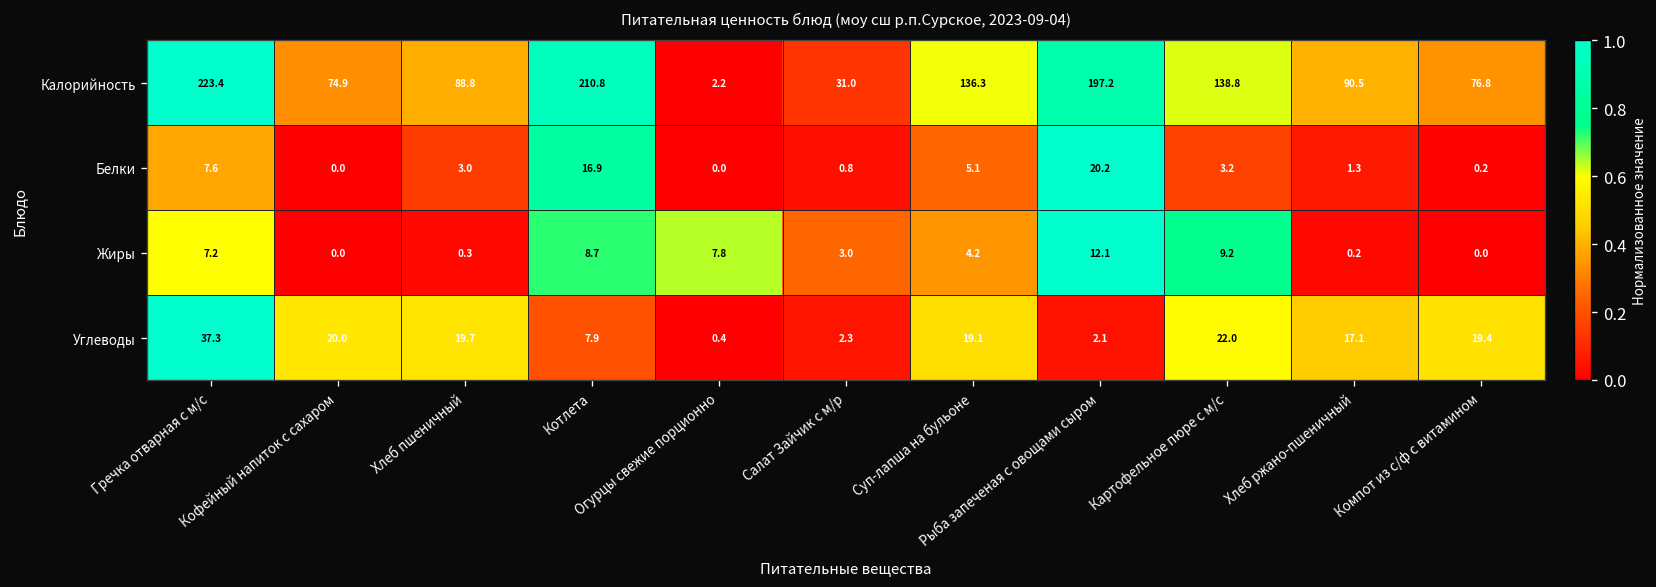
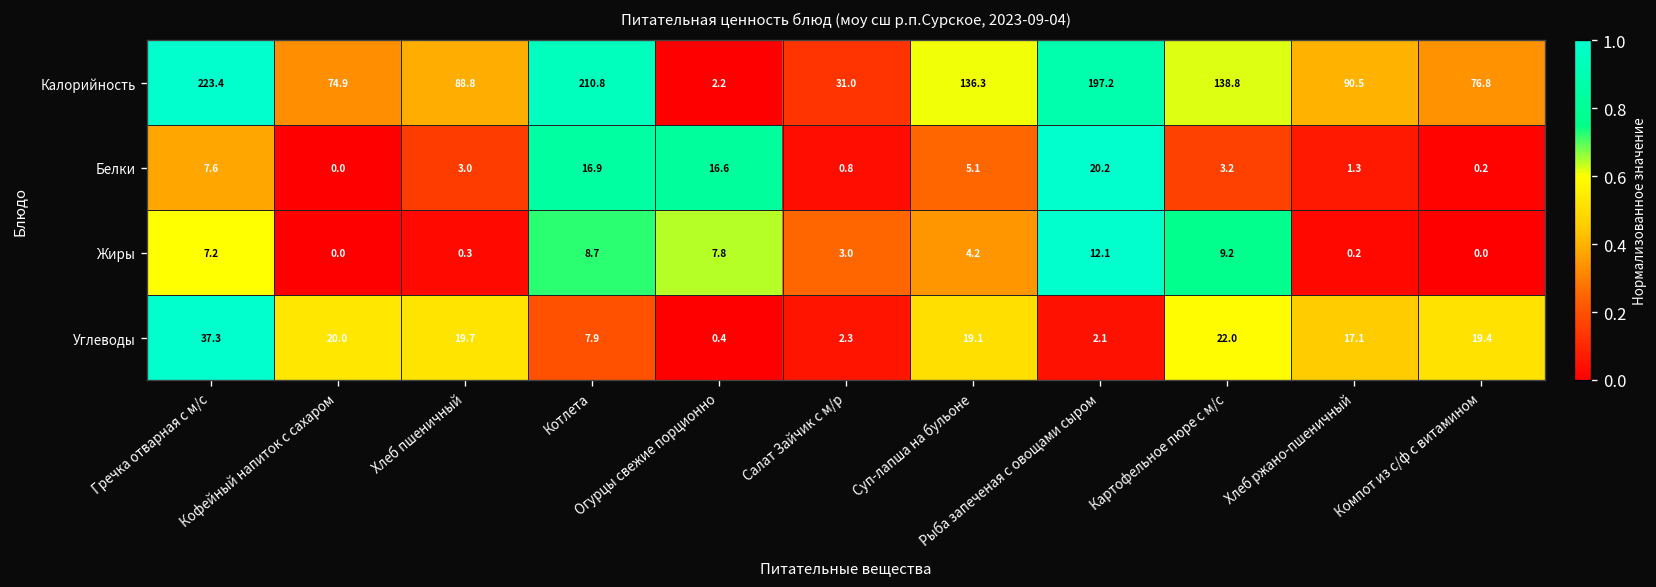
Белки, Огурцы свежие порционно: 0.0 -> 16.6
